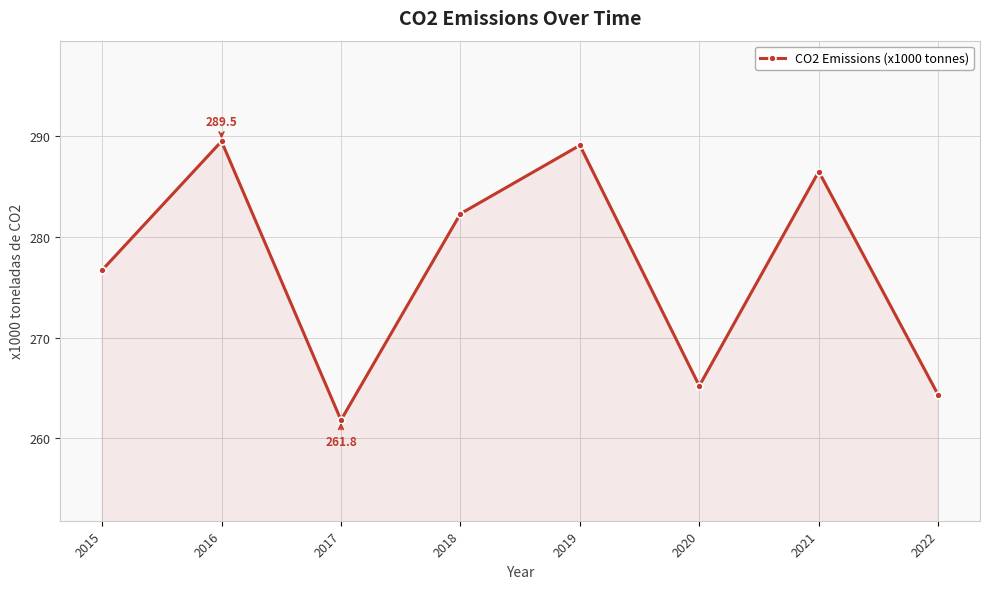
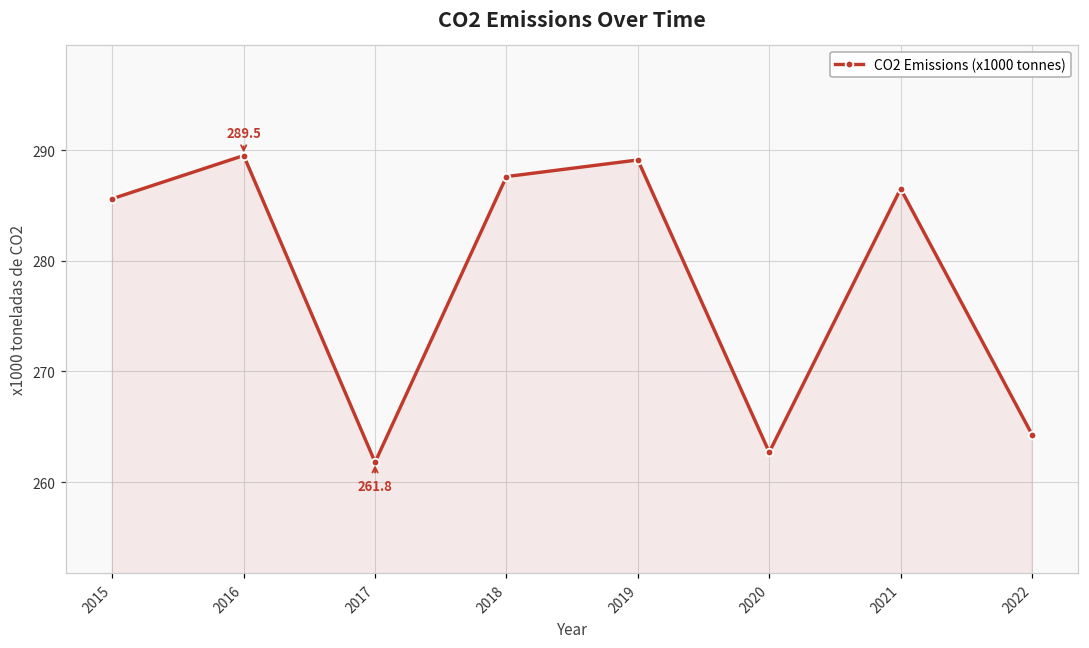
2015: 276.7 -> 285.6
2018: 282.3 -> 287.6
2020: 265.2 -> 262.7
